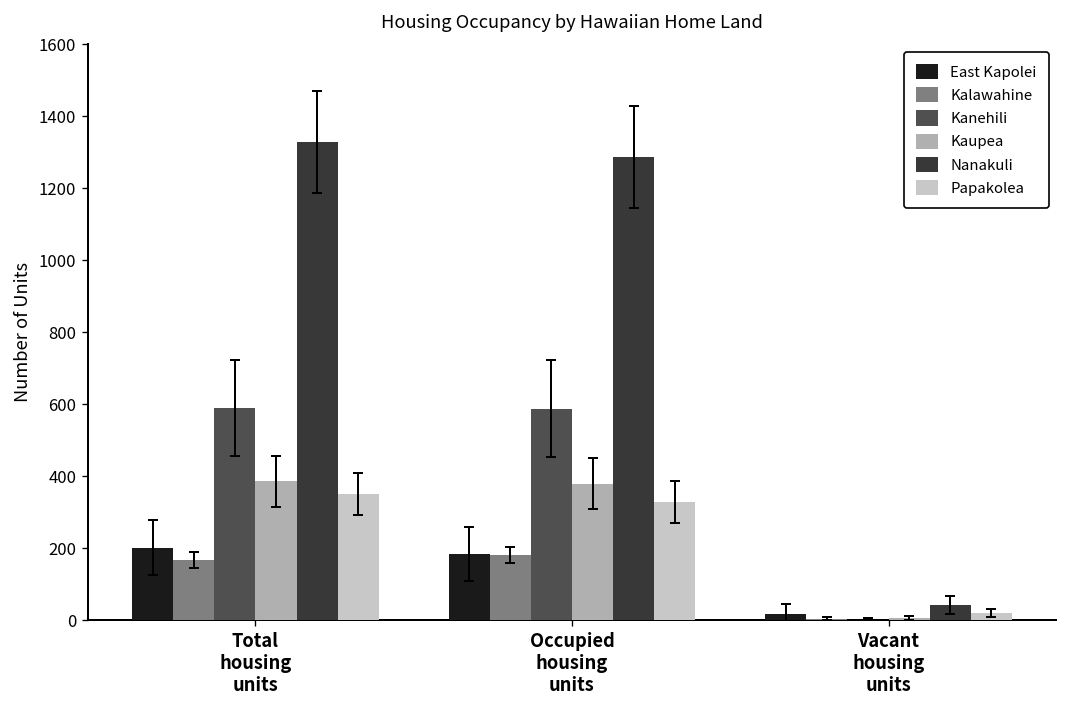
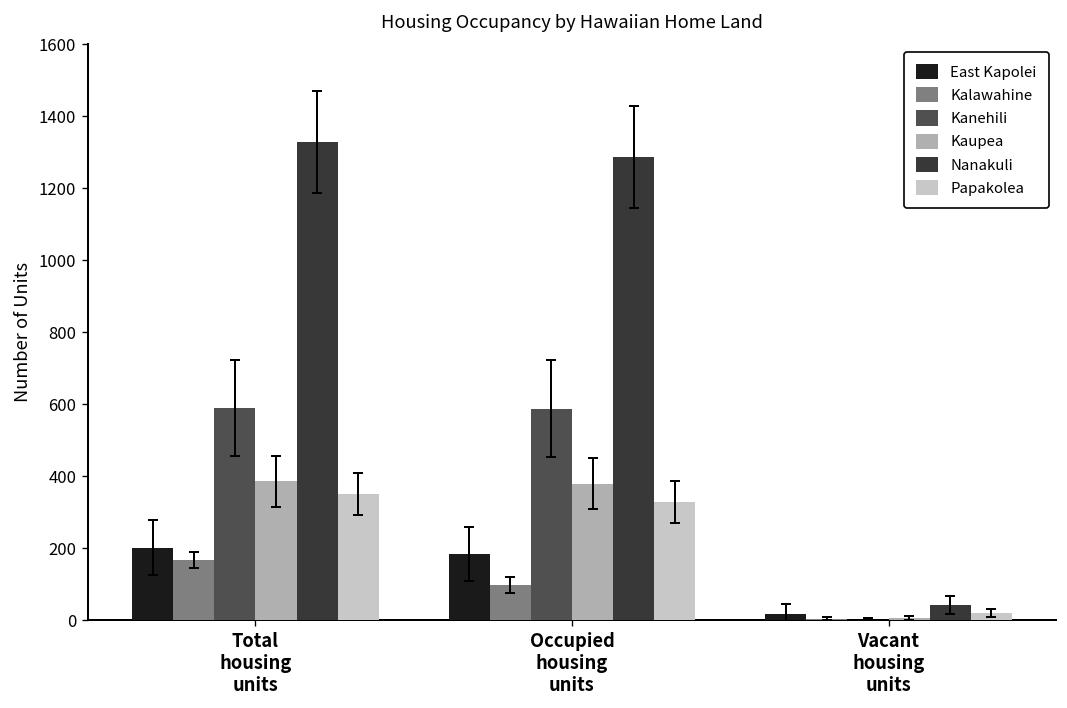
Kalawahine, Occupied housing units: 180 -> 100
